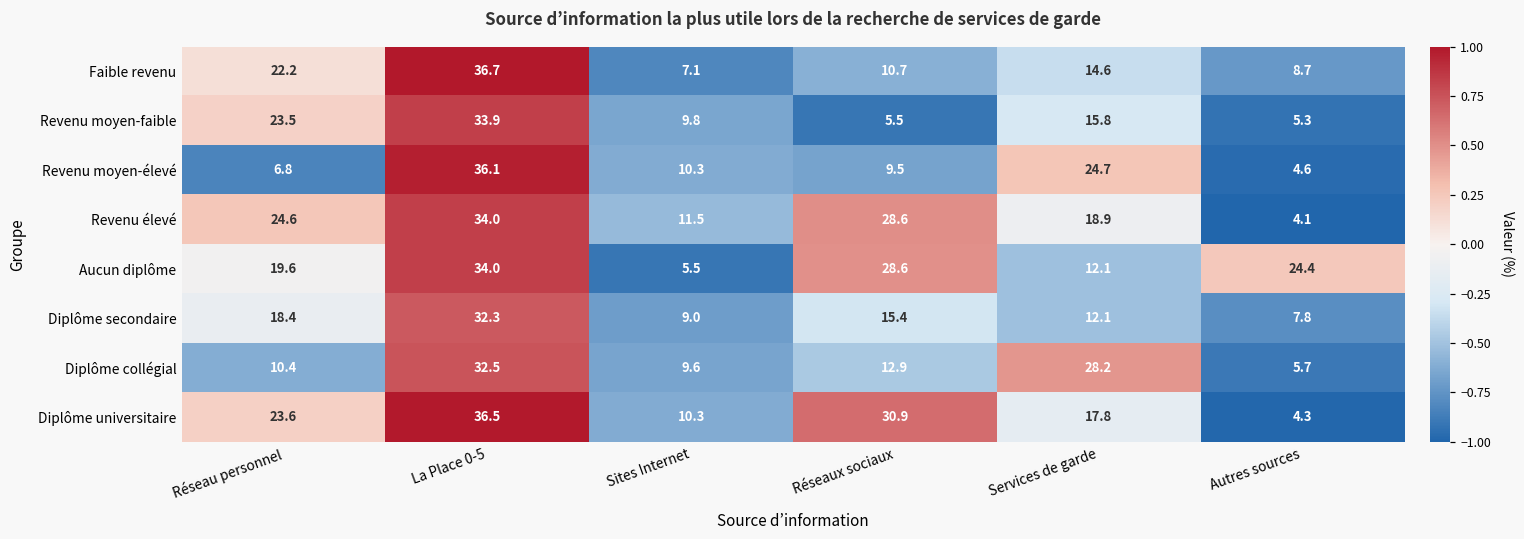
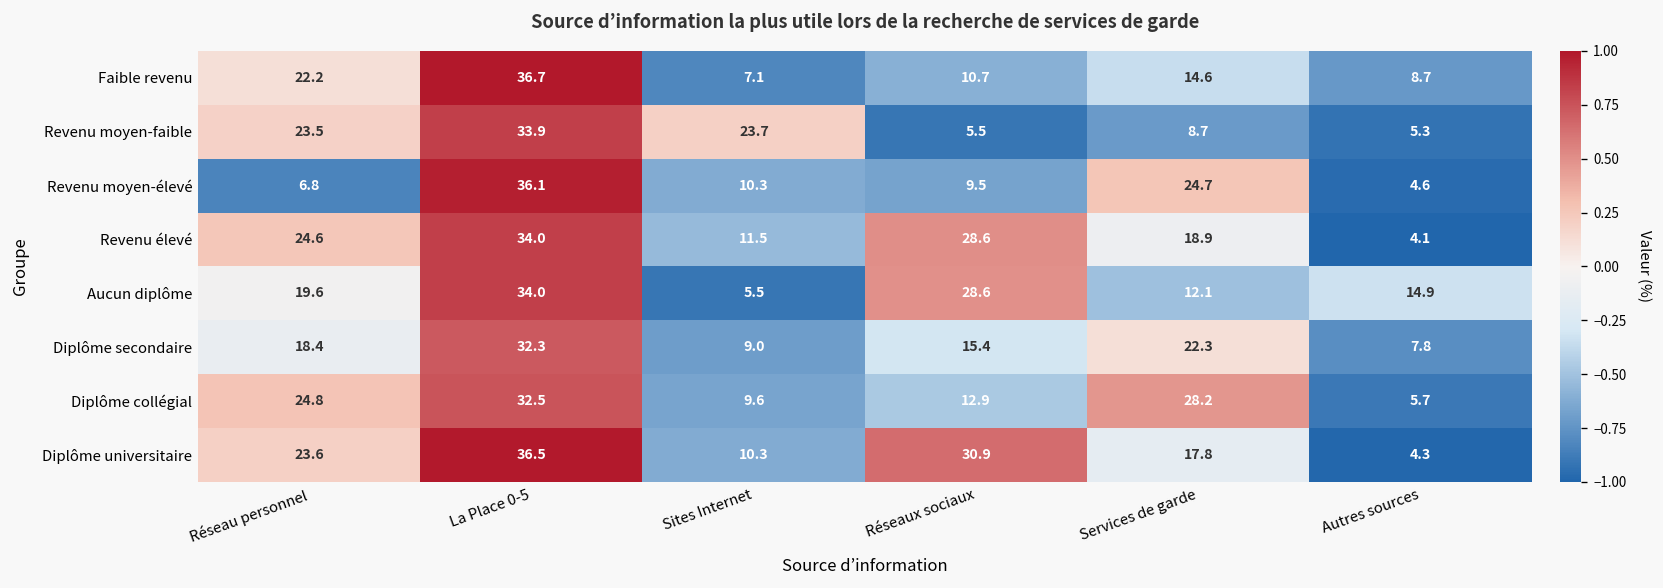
Revenu moyen-faible, Sites Internet: 9.8 -> 23.7
Revenu moyen-faible, Services de garde: 15.8 -> 8.7
Aucun diplôme, Autres sources: 24.4 -> 14.9
Diplôme secondaire, Services de garde: 12.1 -> 22.3
Diplôme collégial, Réseau personnel: 10.4 -> 24.8
